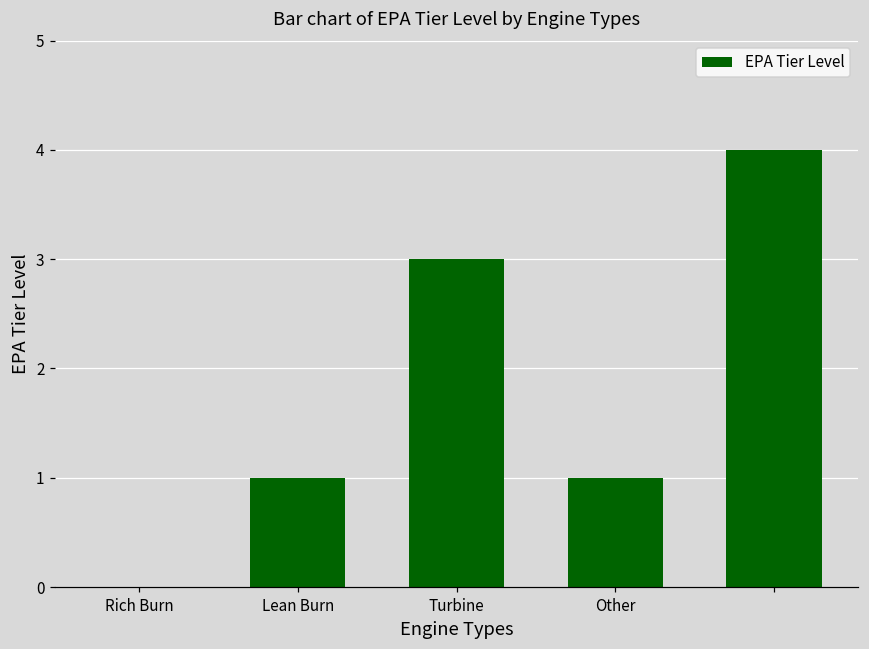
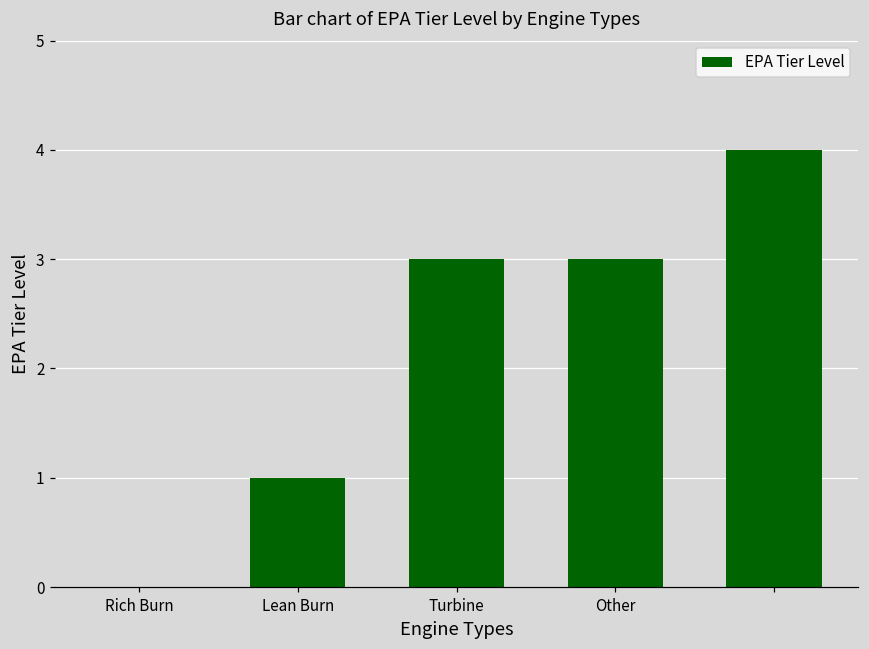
Other: 1 -> 3
